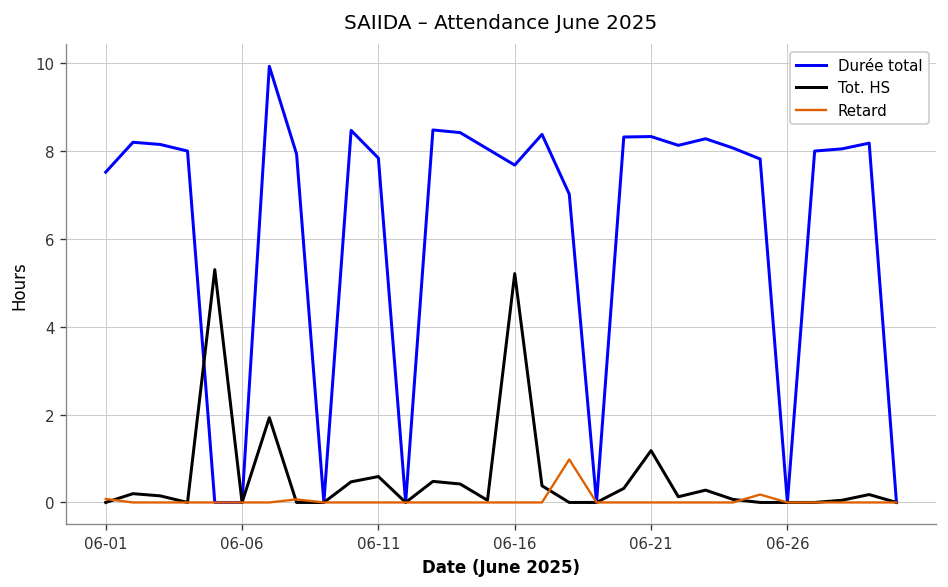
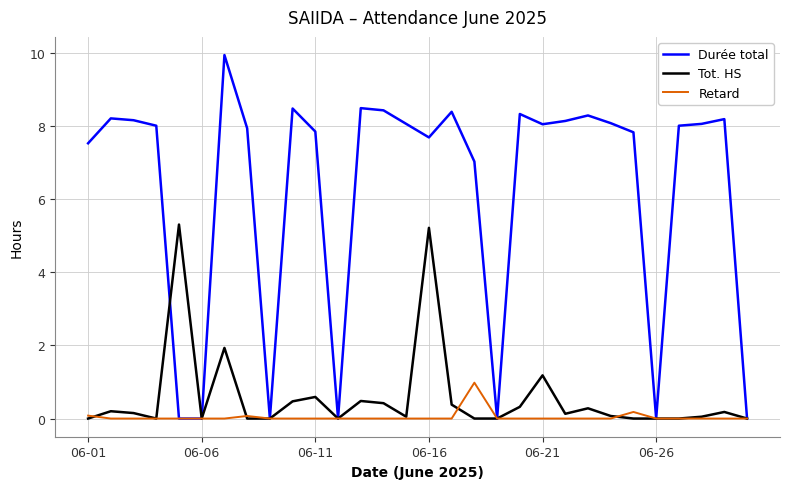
Durée total, 06-21: 8.3 -> 8.0
